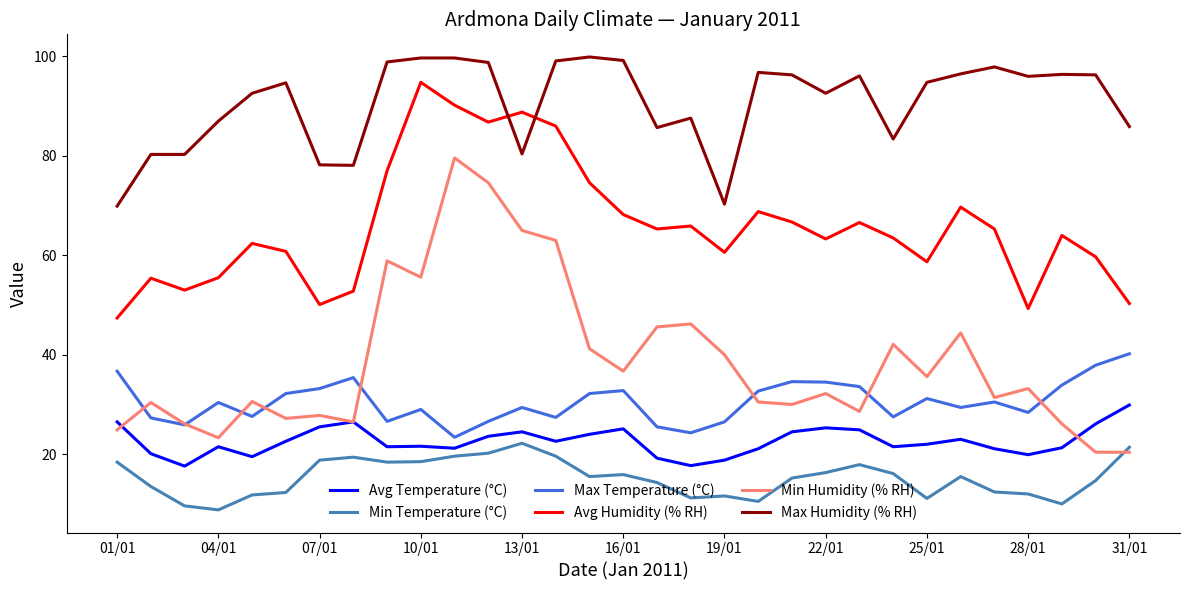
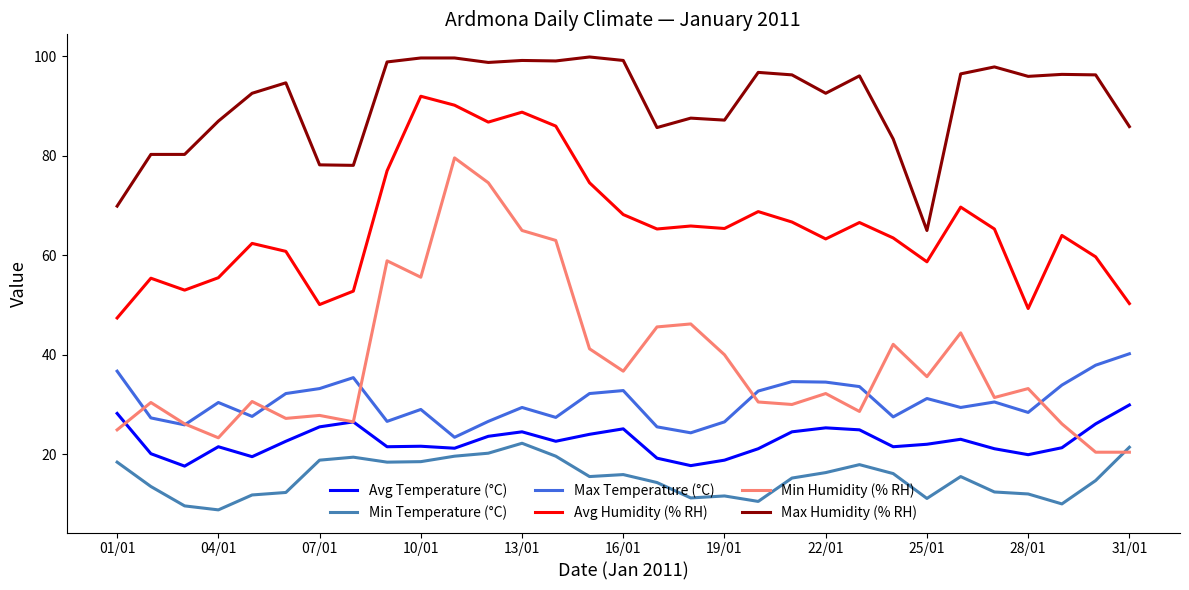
Avg Temperature (°C), 01/01: 27 -> 28
Avg Humidity (% RH), 10/01: 95 -> 92
Max Humidity (% RH), 13/01: 80 -> 99
Avg Humidity (% RH), 19/01: 61 -> 65
Max Humidity (% RH), 19/01: 70 -> 87
Max Humidity (% RH), 25/01: 95 -> 65
